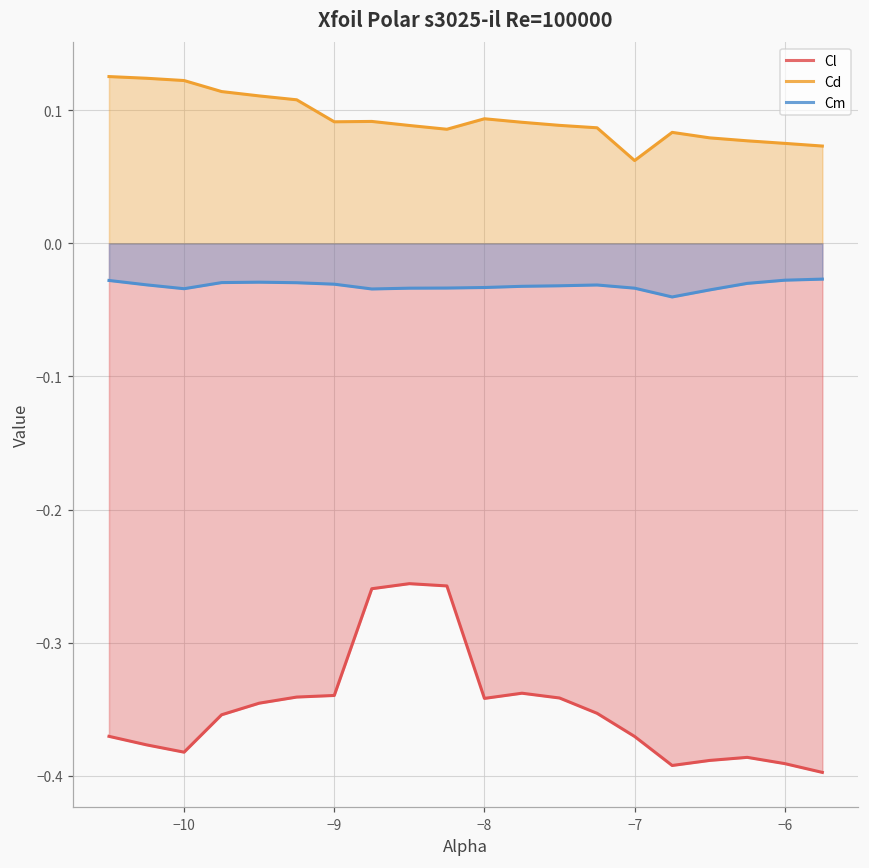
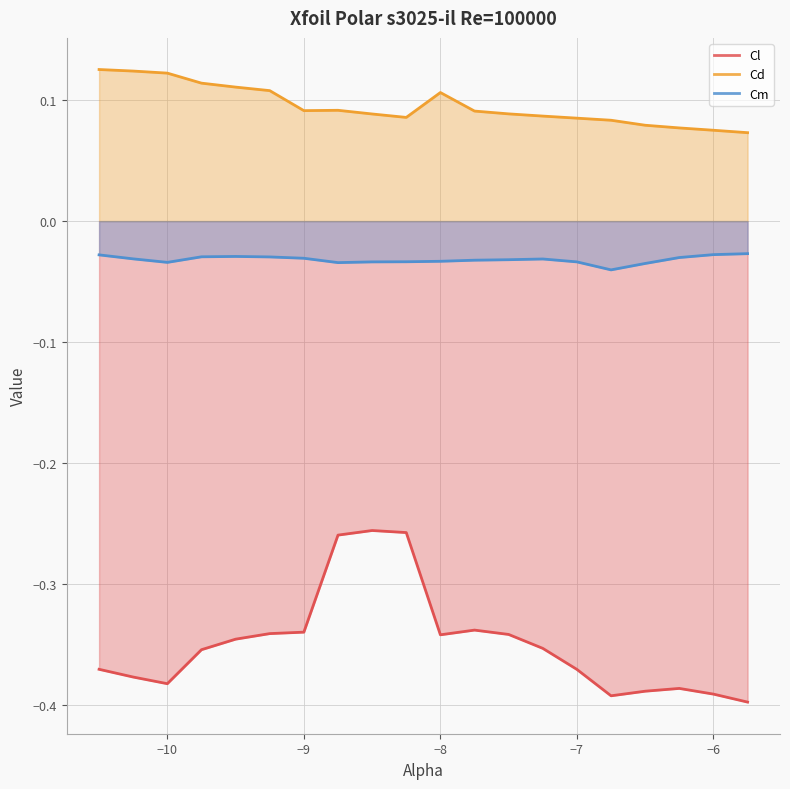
Cd, −8: 0.094 -> 0.106
Cd, −7: 0.062 -> 0.085
